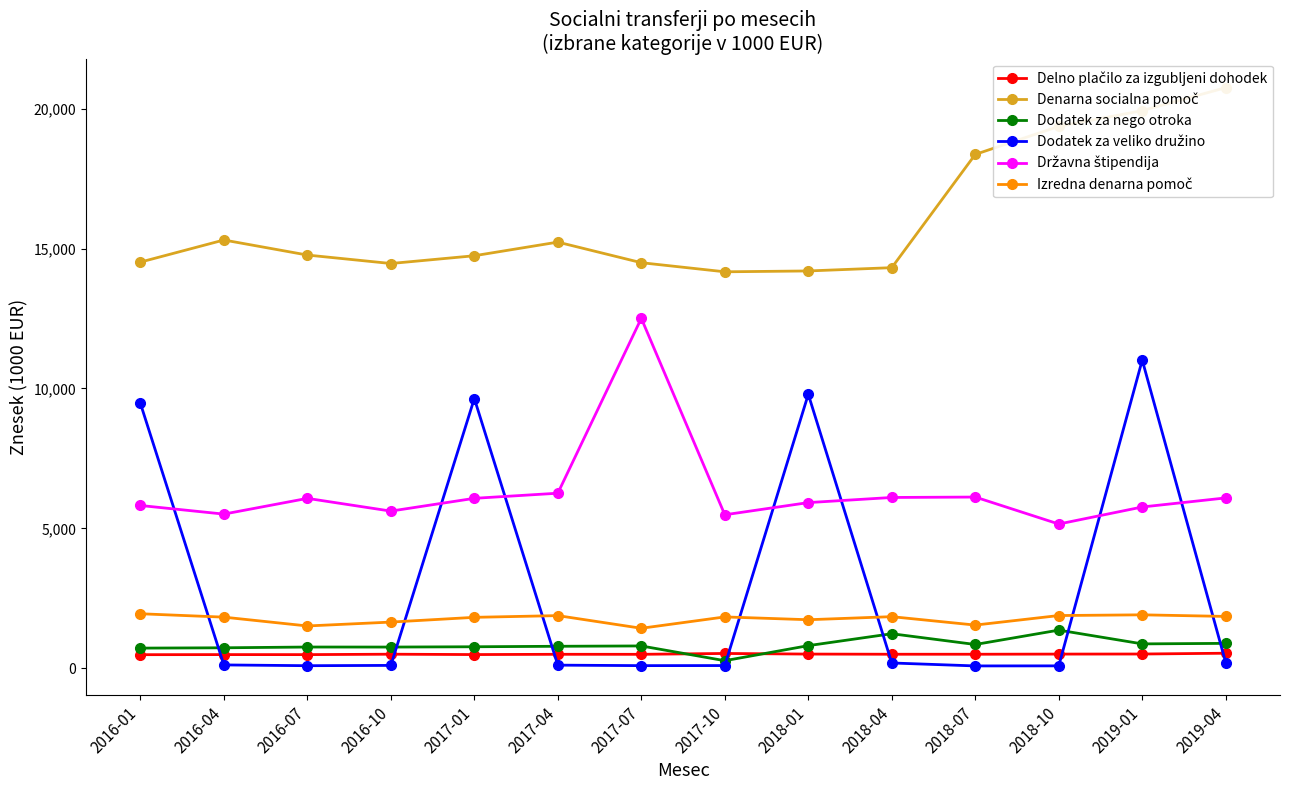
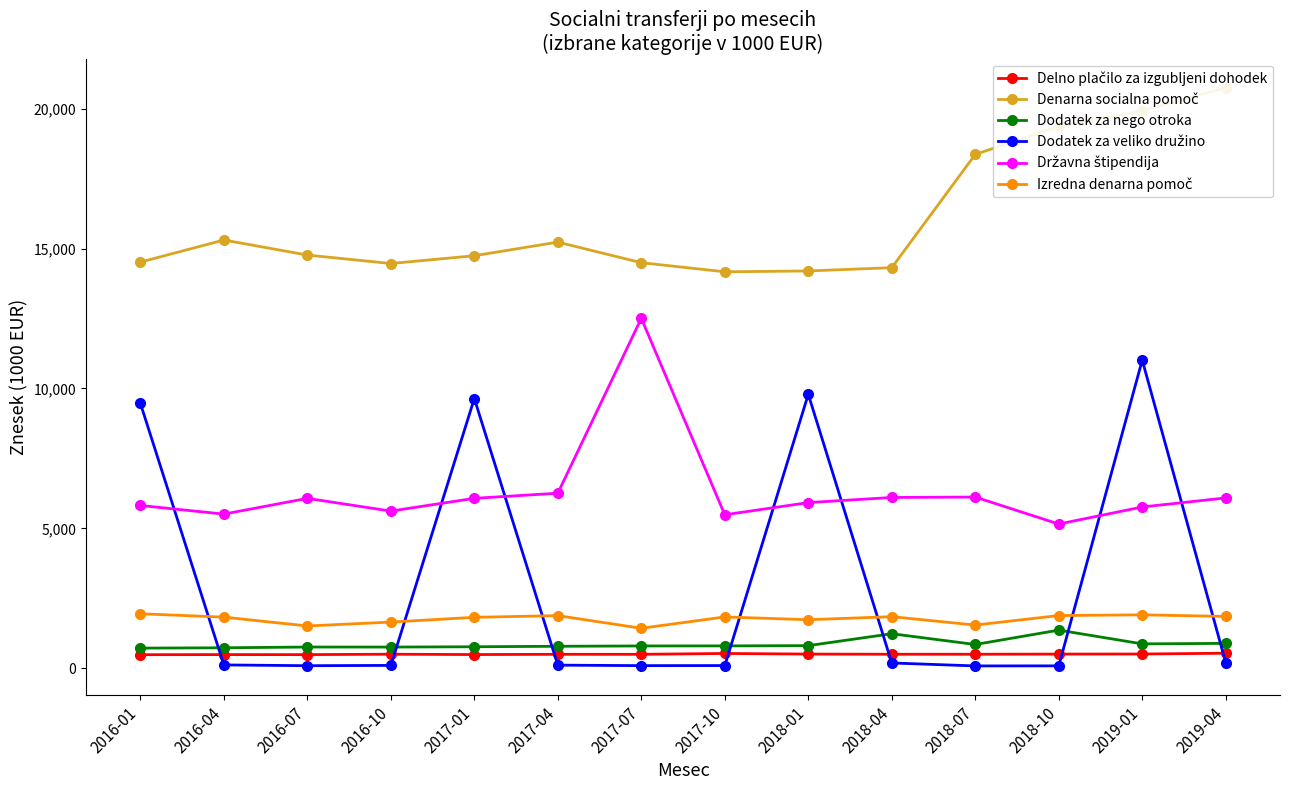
Dodatek za nego otroka, 2017-10: 300 -> 800
